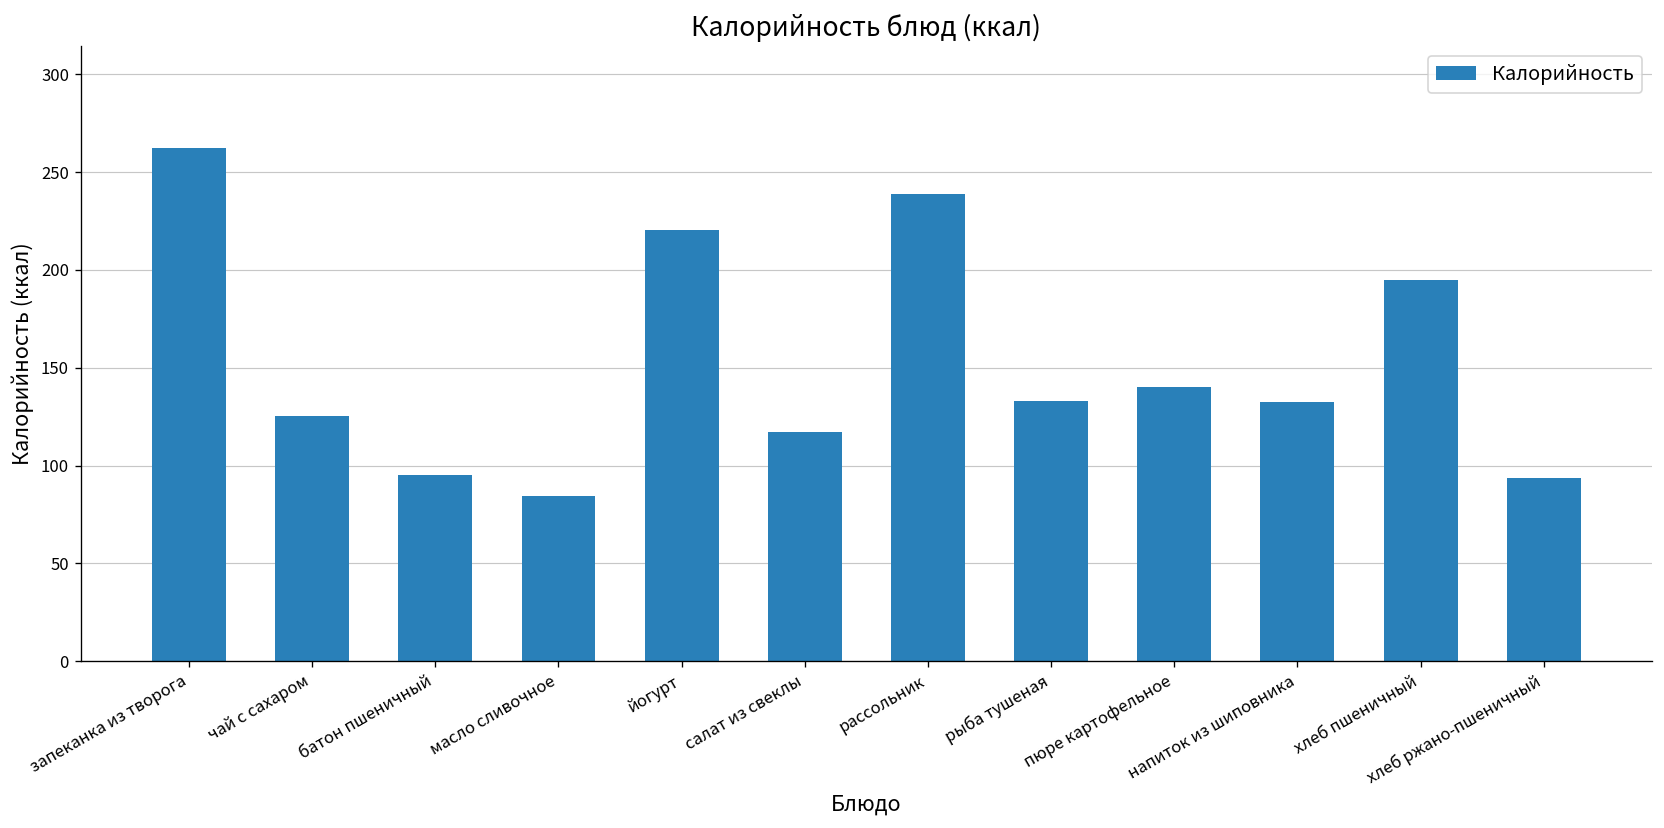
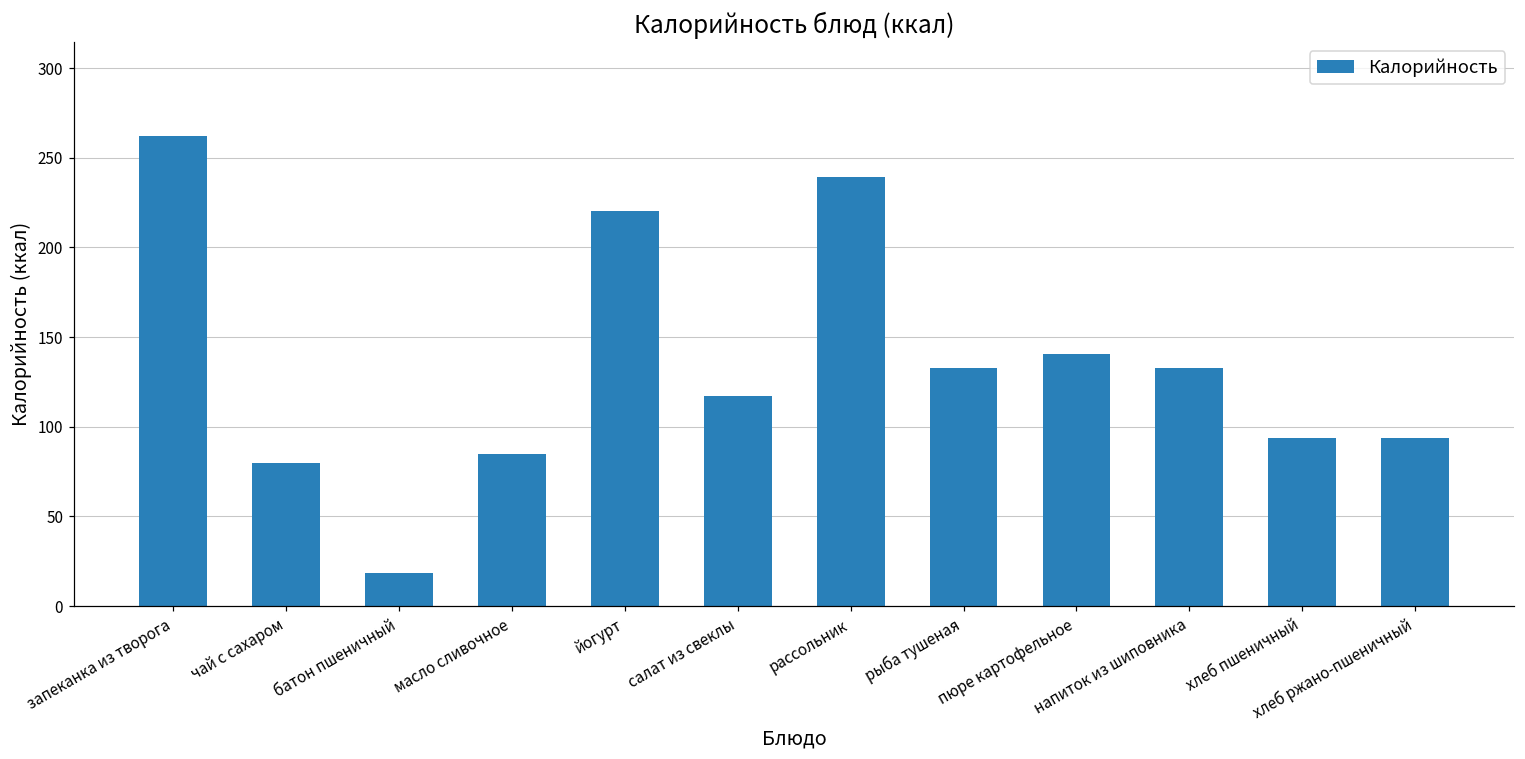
чай с сахаром: 125 -> 80
батон пшеничный: 95 -> 19
хлеб пшеничный: 195 -> 94
